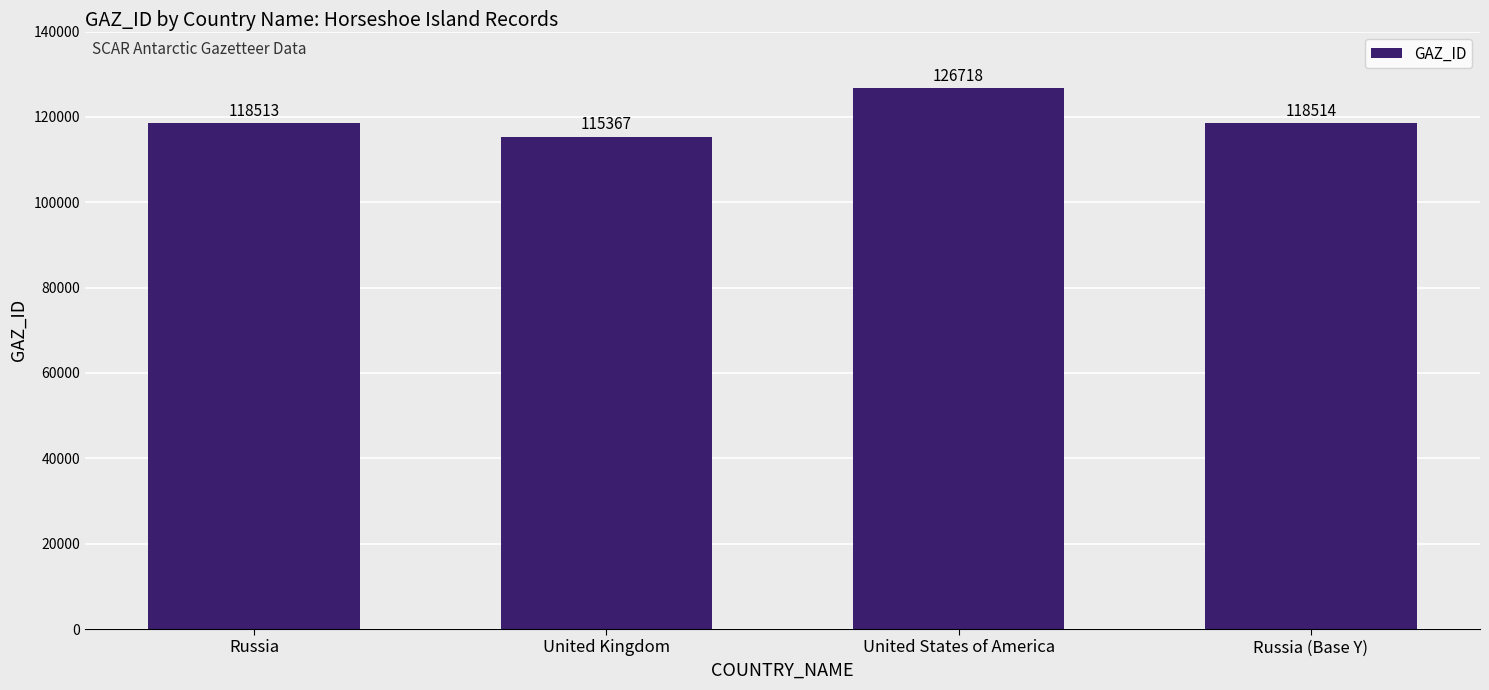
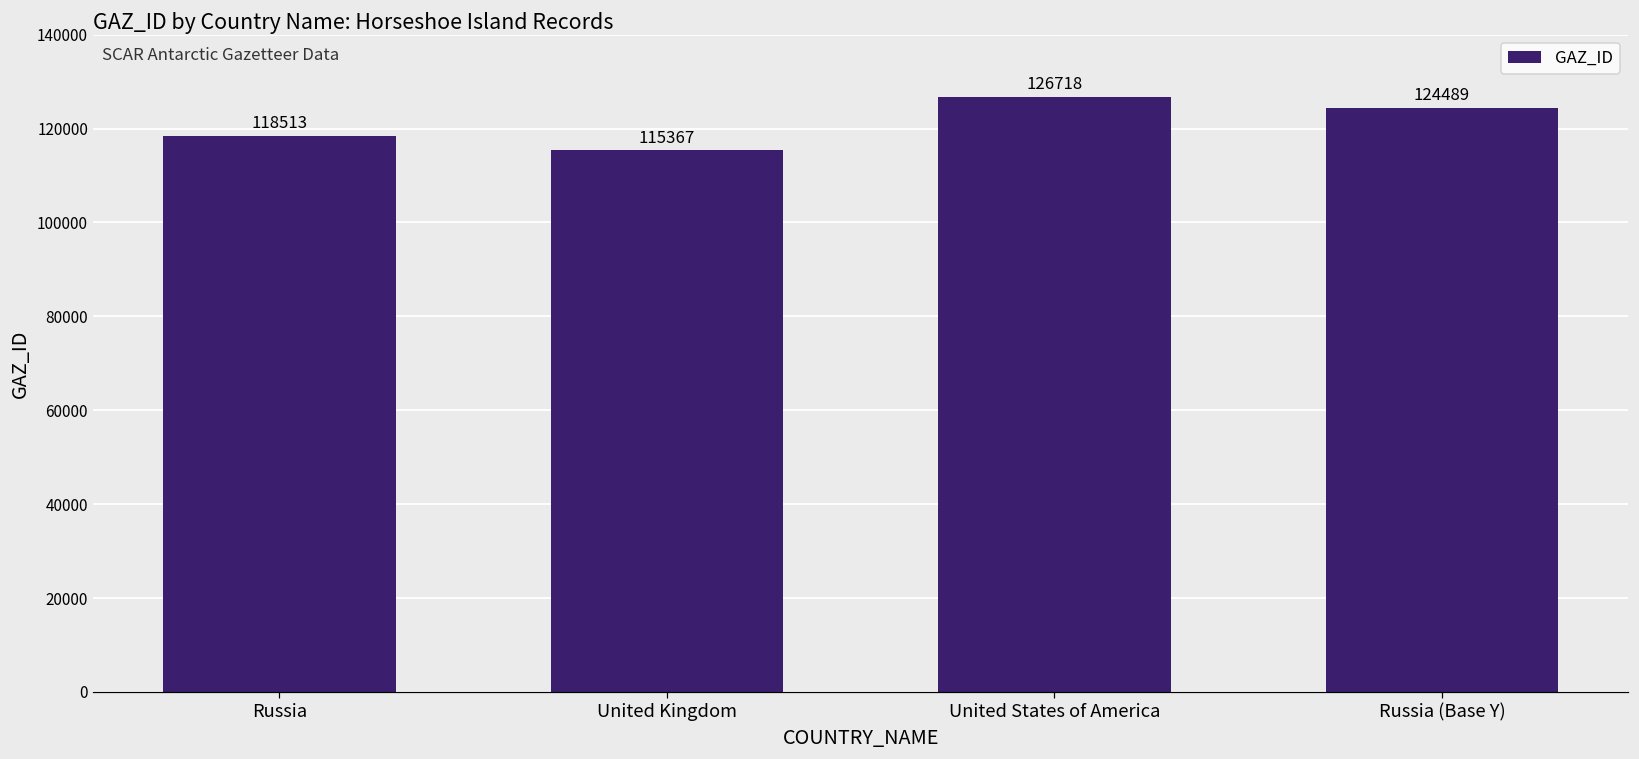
Russia (Base Y): 118514 -> 124489
